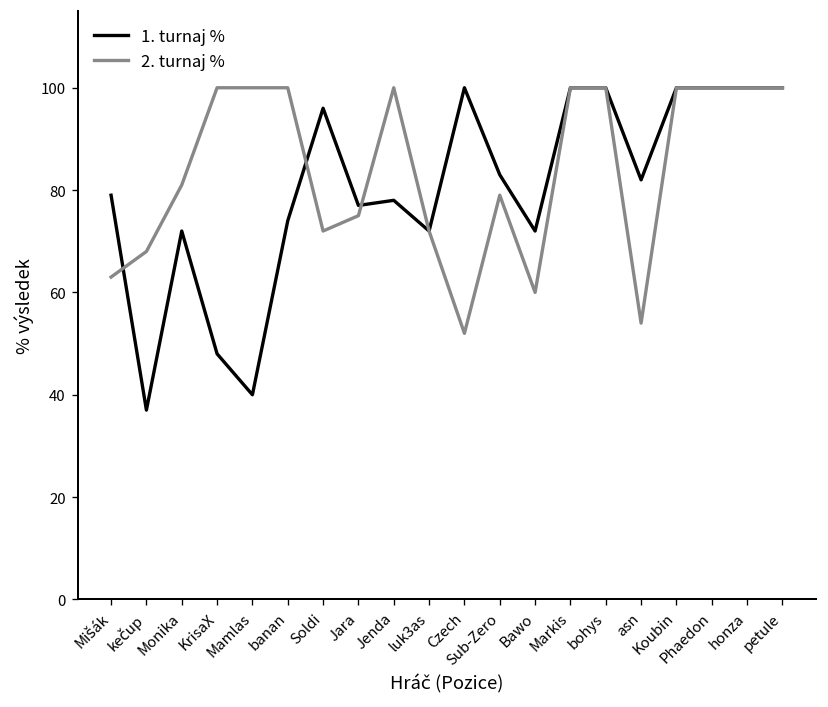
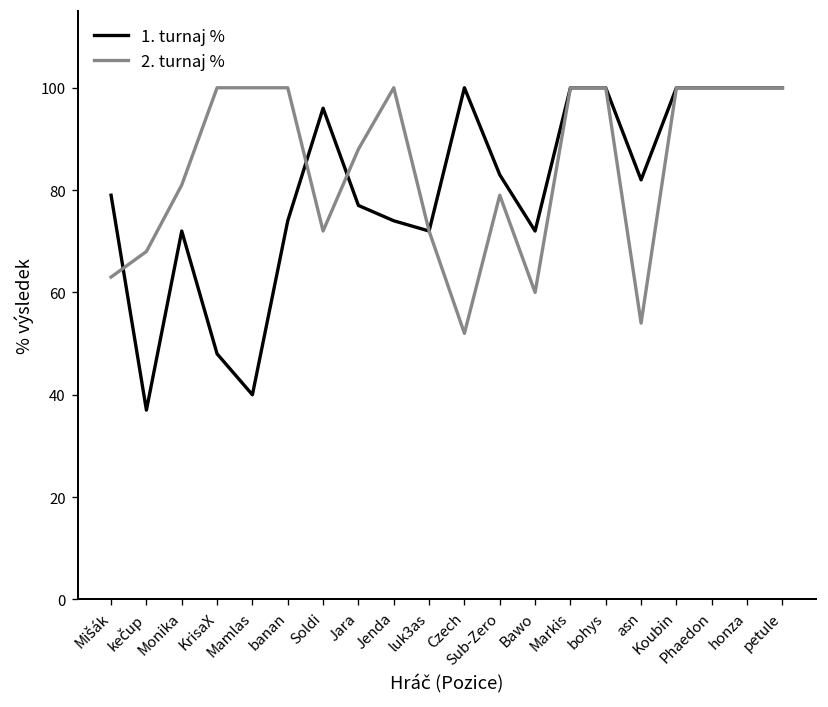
2. turnaj %, Jara: 75 -> 88
1. turnaj %, Jenda: 78 -> 74
